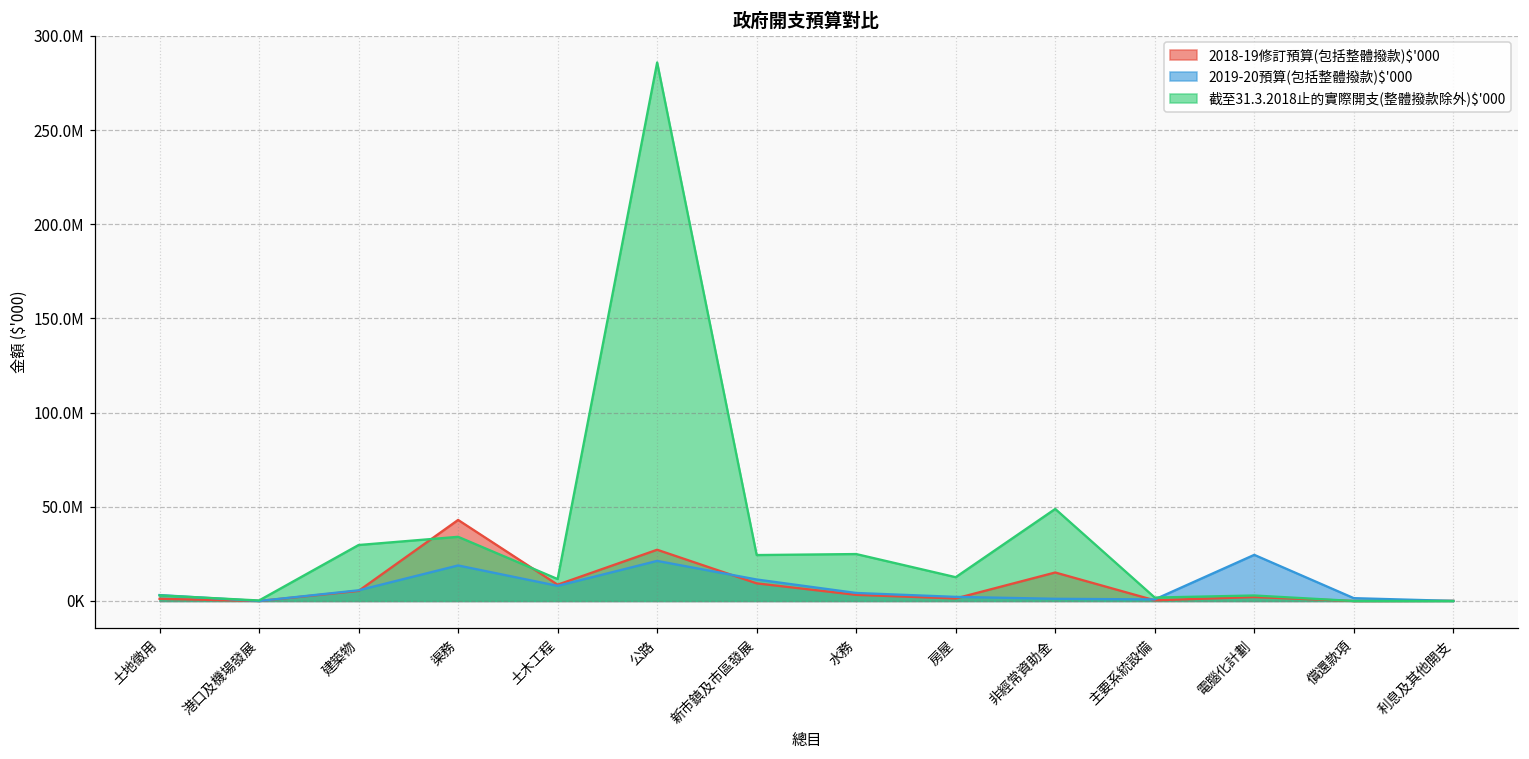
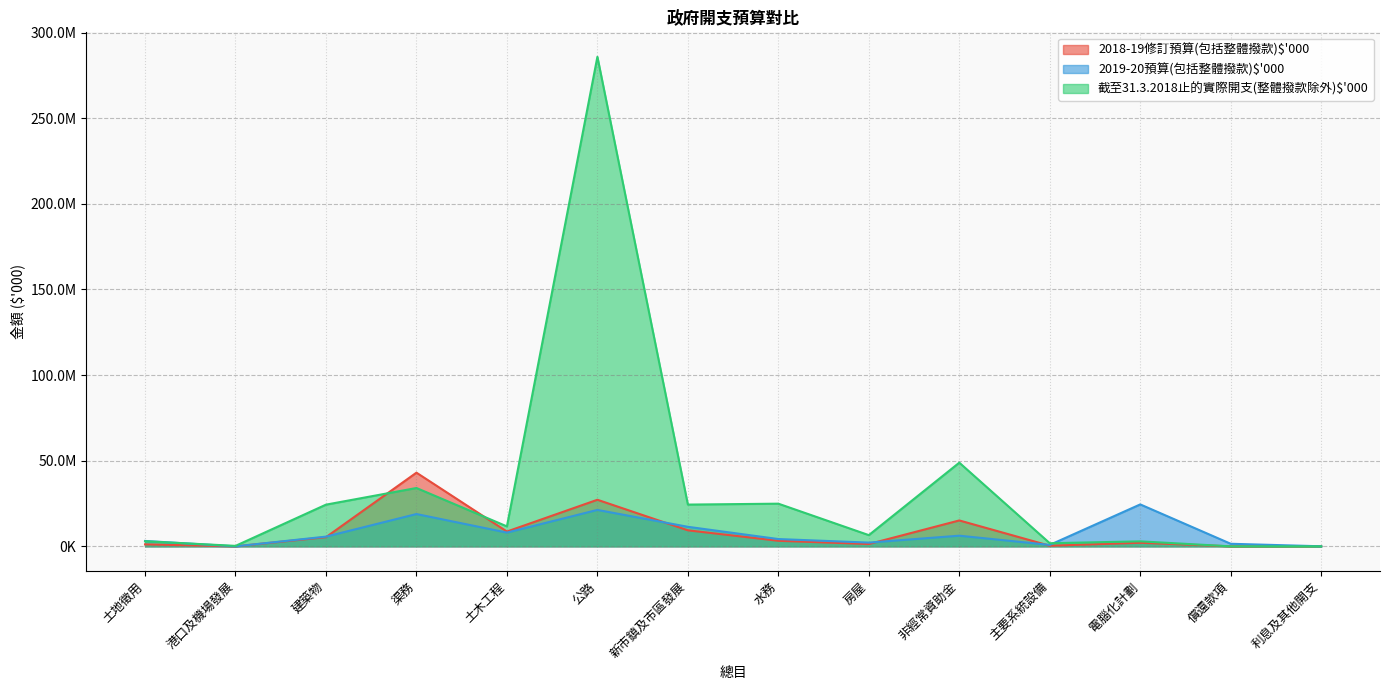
截至31.3.2018止的實際開支(整體撥款除外)$'000, 建築物: 30000000 -> 24000000
截至31.3.2018止的實際開支(整體撥款除外)$'000, 房屋: 13000000 -> 7000000
2019-20預算(包括整體撥款)$'000, 非經常資助金: 1000000 -> 6000000
